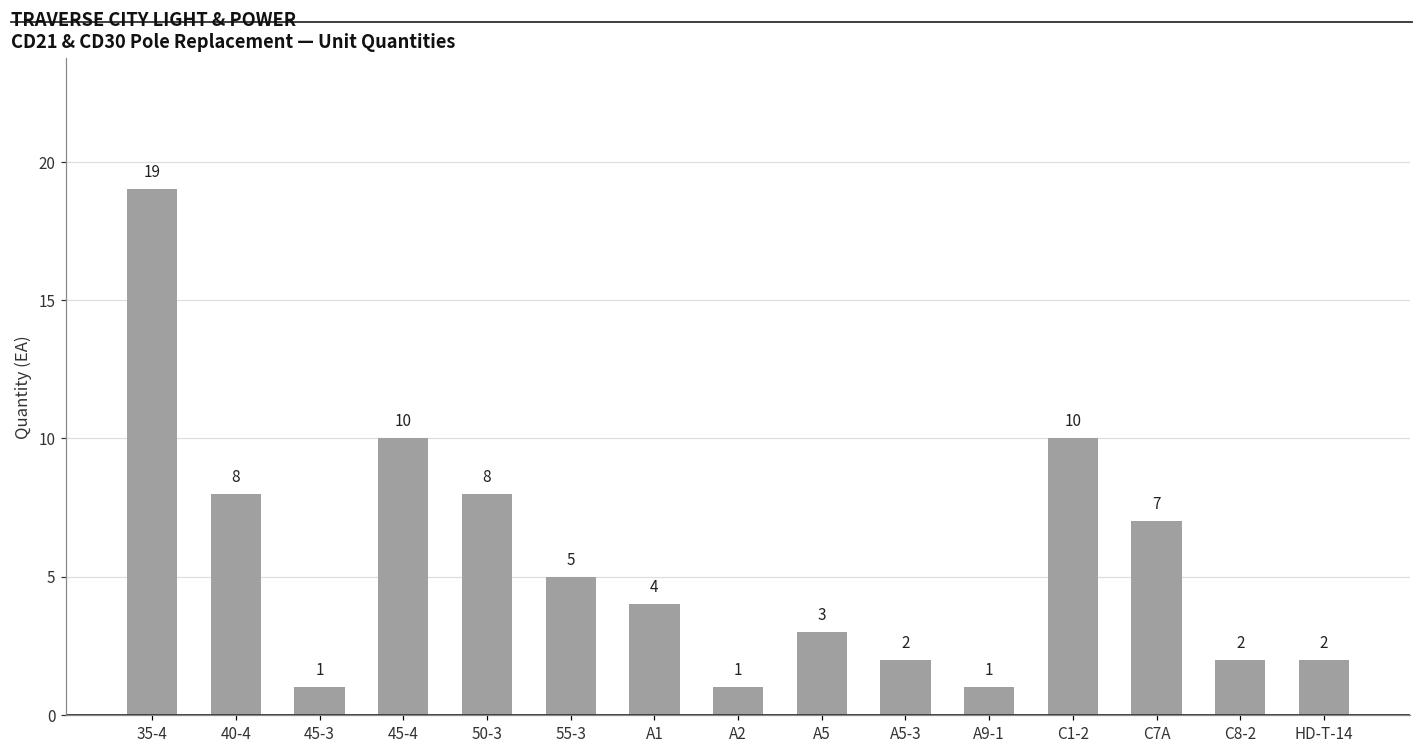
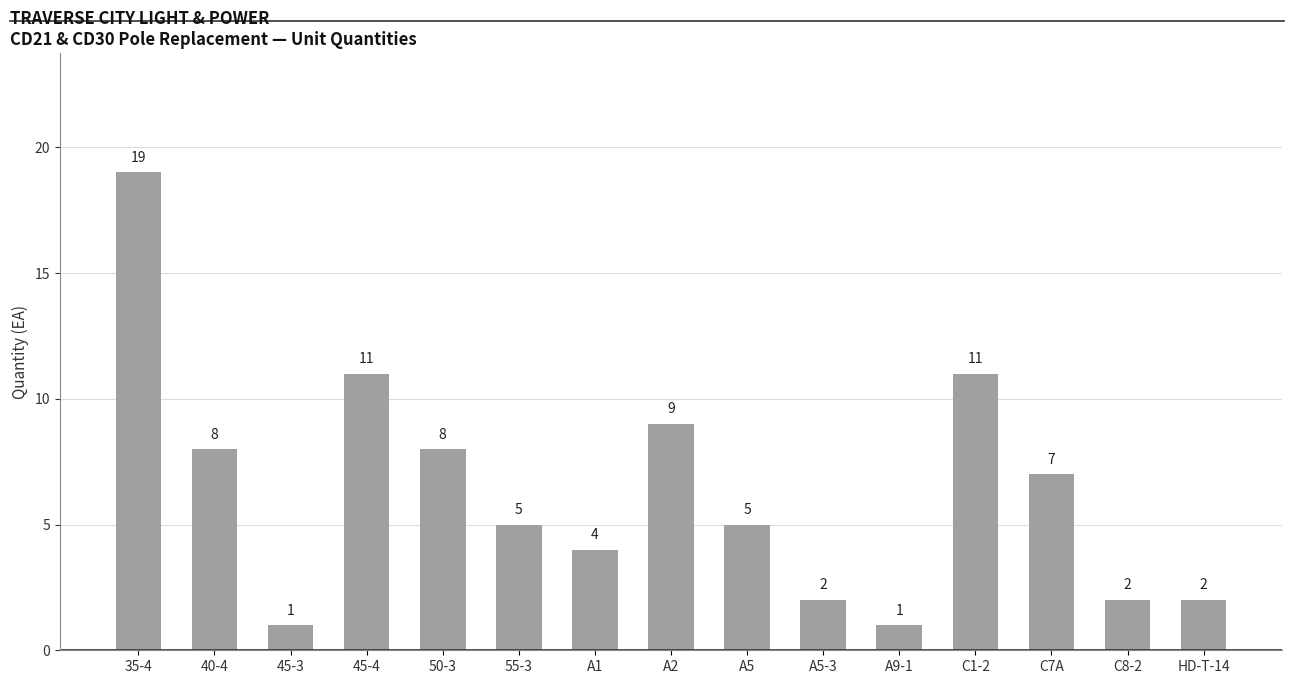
45-4: 10 -> 11
A2: 1 -> 9
A5: 3 -> 5
C1-2: 10 -> 11
